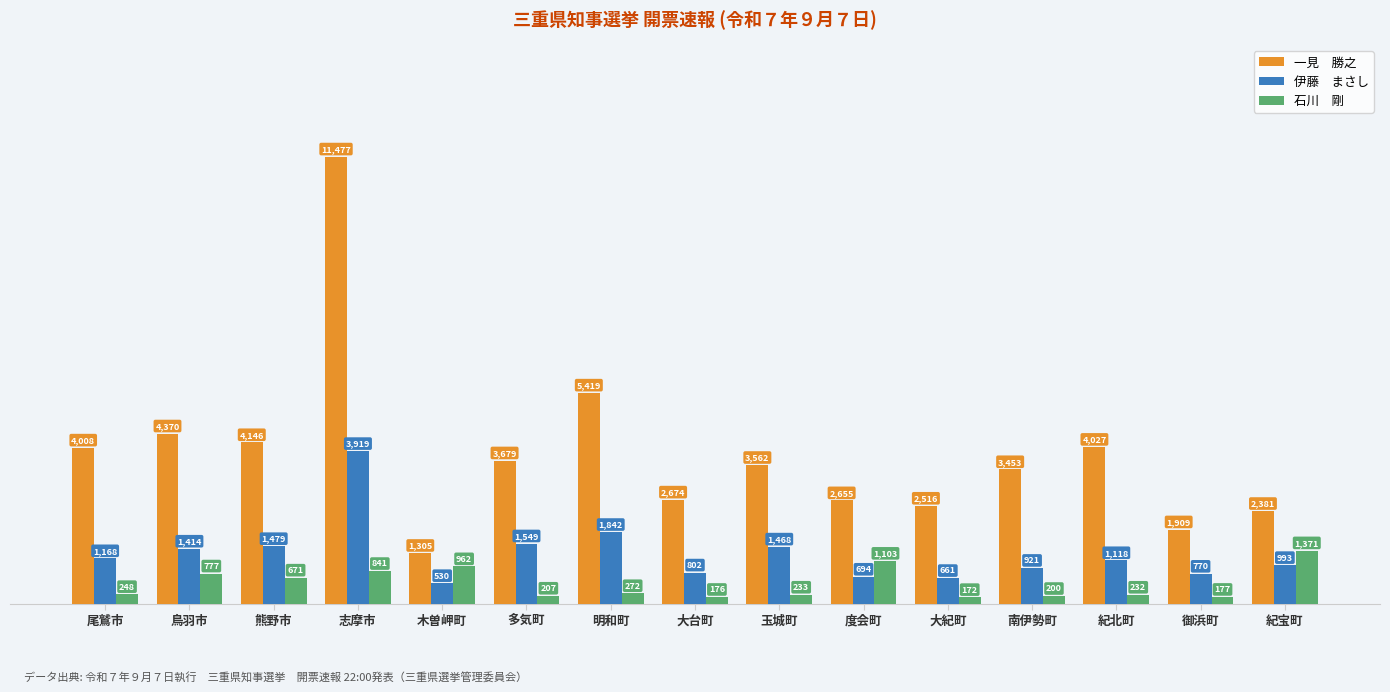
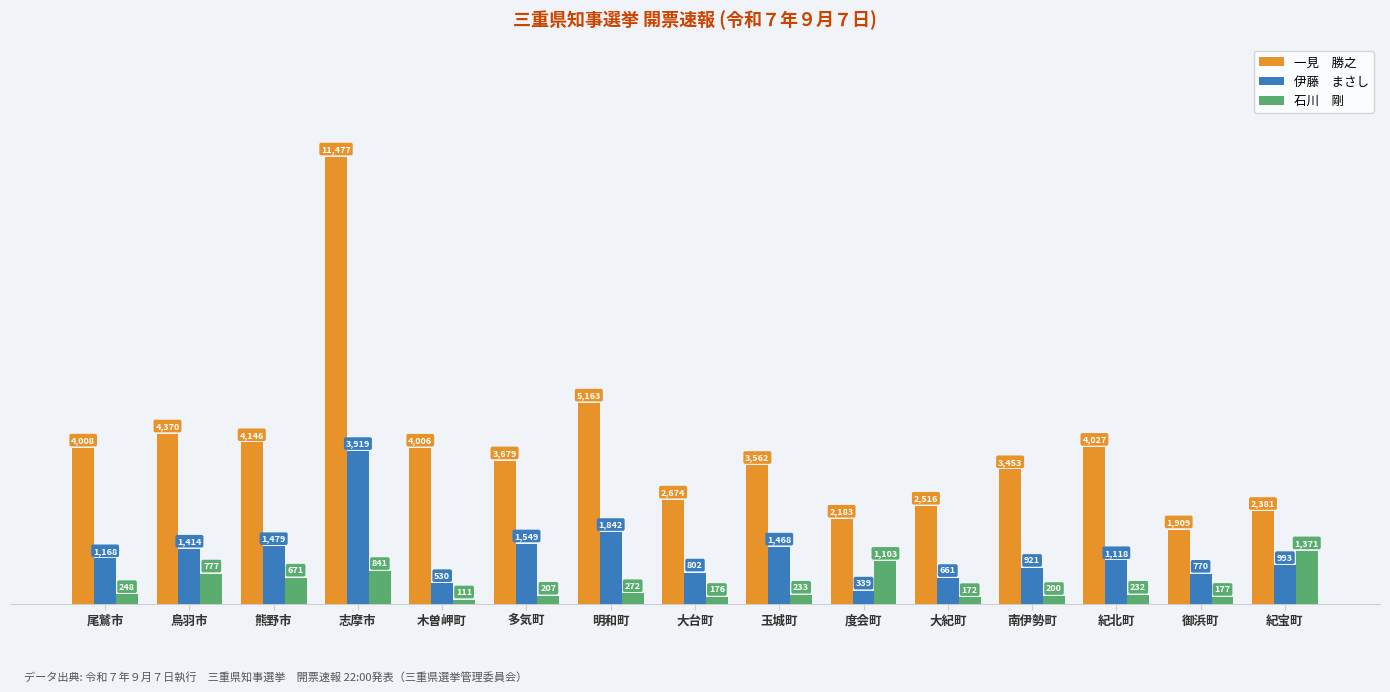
一見 勝之, 木曽岬町: 1,305 -> 4,006
石川 剛, 木曽岬町: 962 -> 111
一見 勝之, 明和町: 5,419 -> 5,163
一見 勝之, 度会町: 2,655 -> 2,183
伊藤 まさし, 度会町: 694 -> 339
